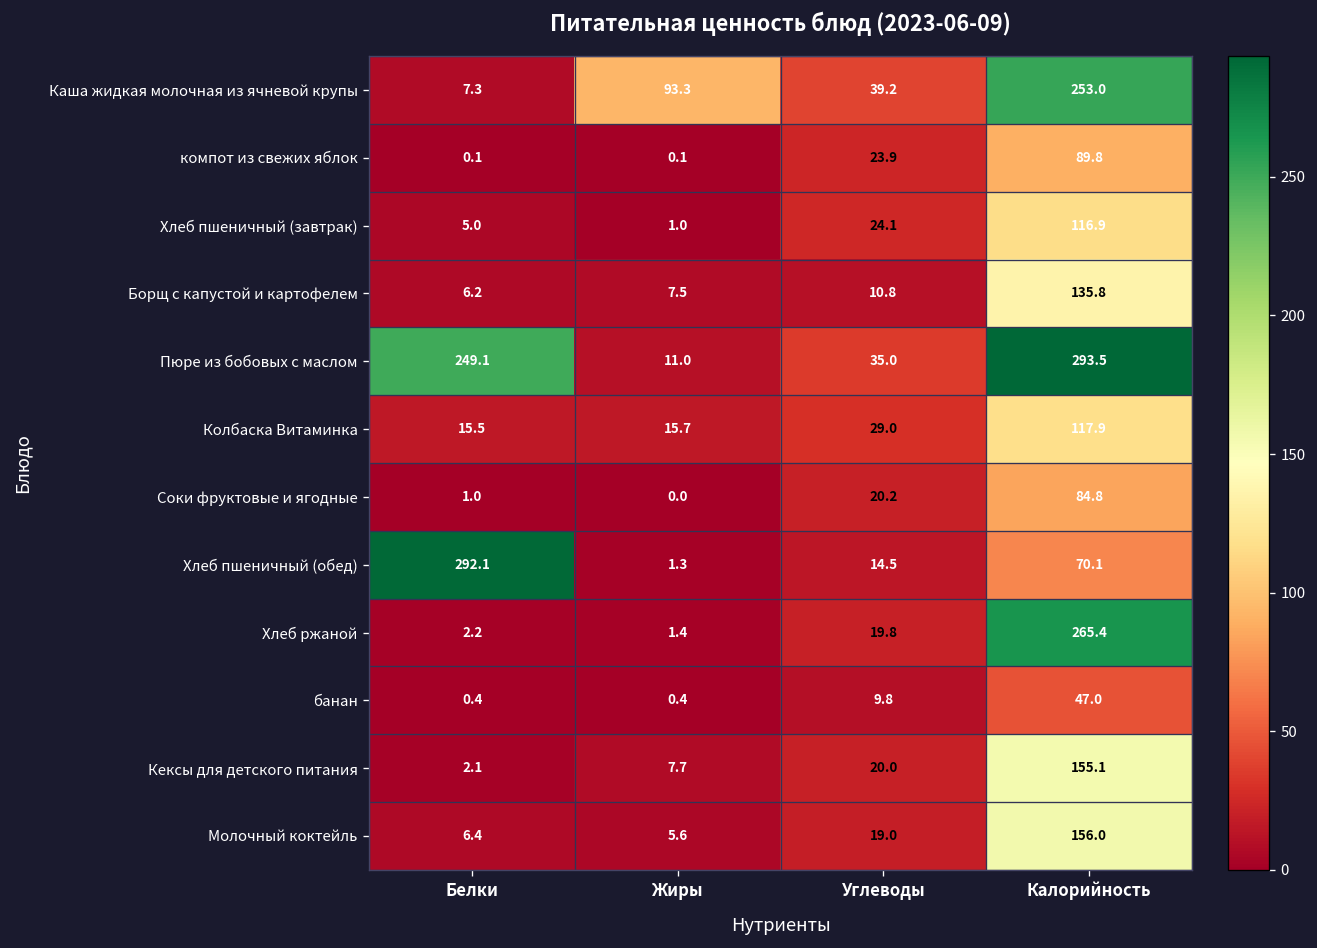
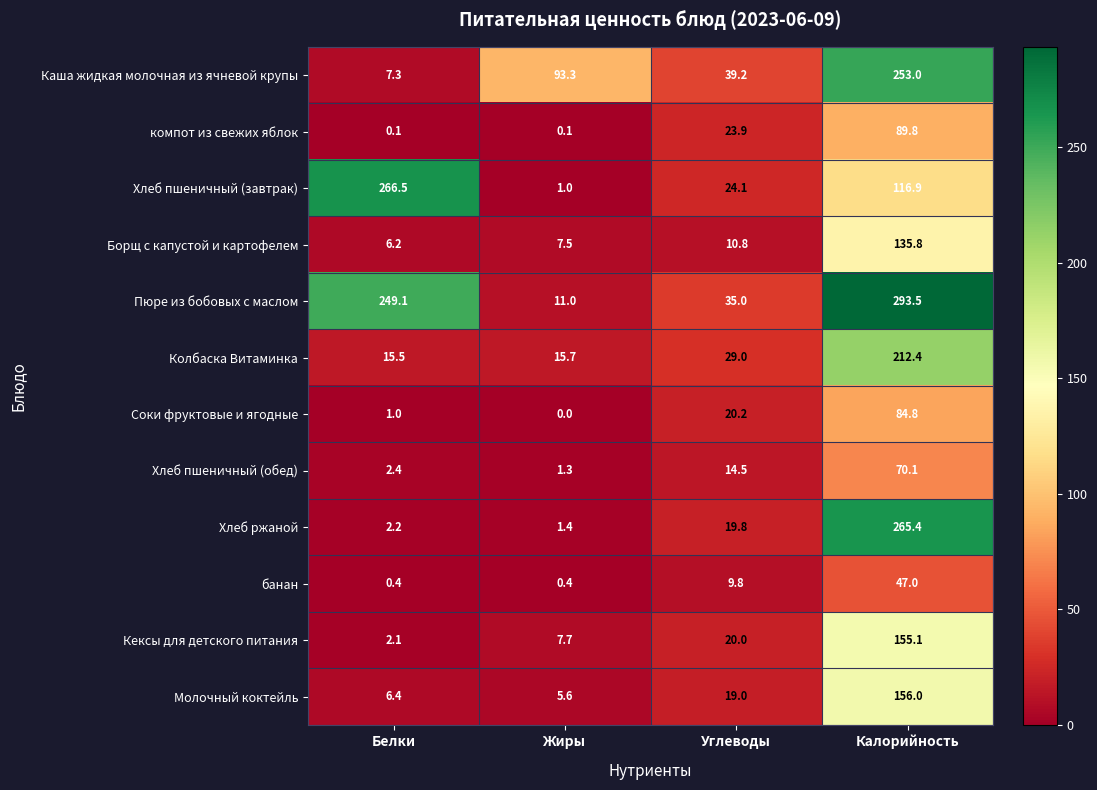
Хлеб пшеничный (завтрак), Белки: 5.0 -> 266.5
Колбаска Витаминка, Калорийность: 117.9 -> 212.4
Хлеб пшеничный (обед), Белки: 292.1 -> 2.4
